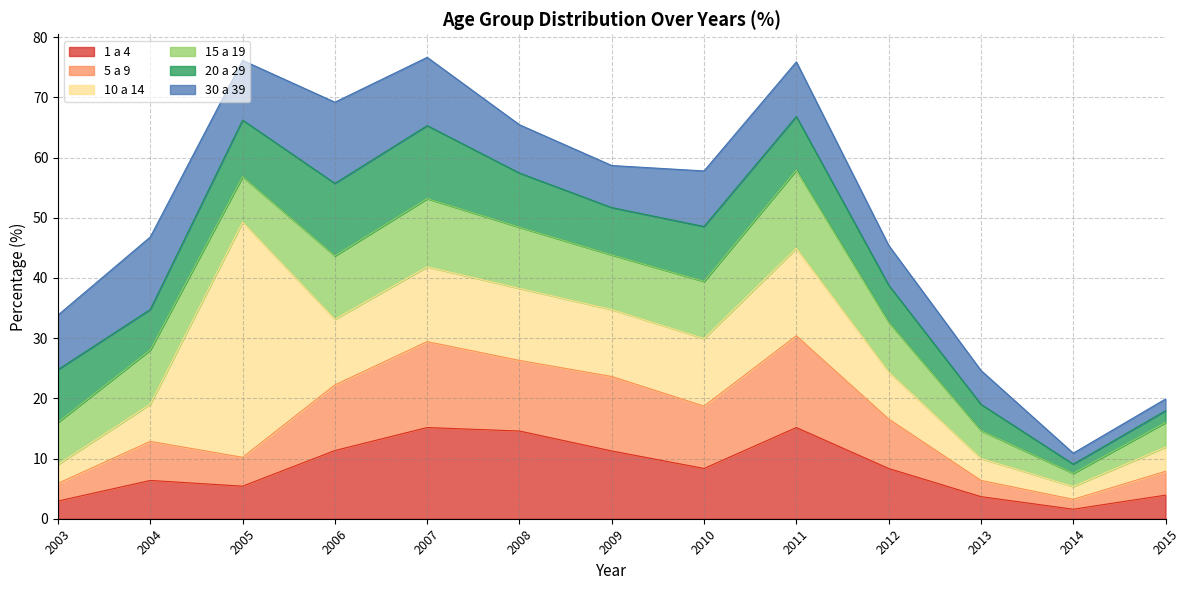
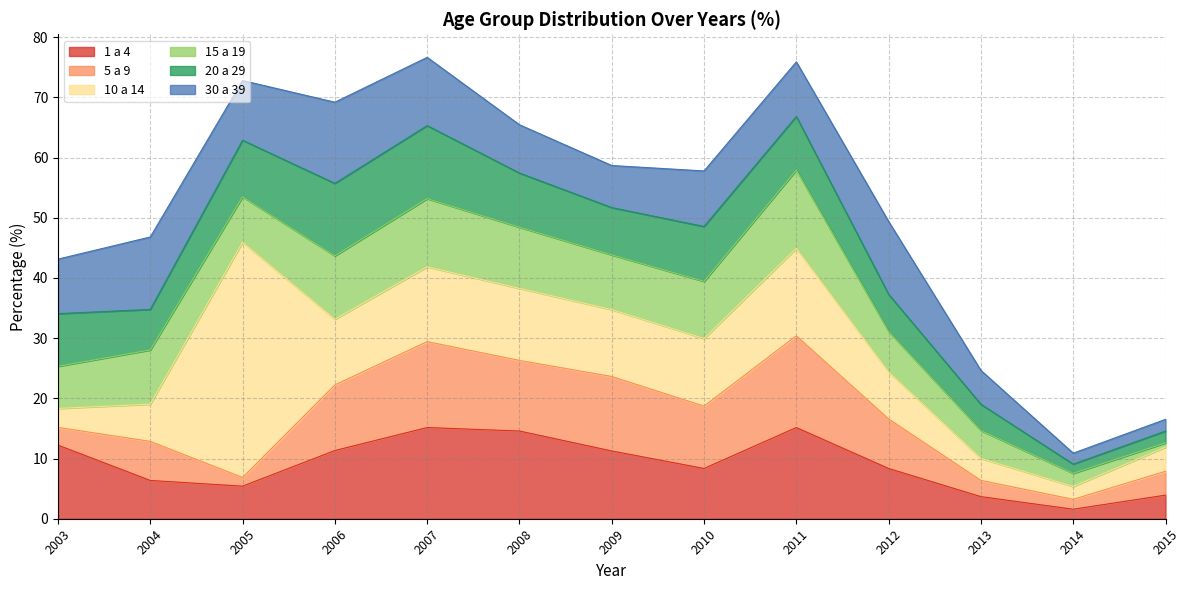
1 a 4, 2003: 3 -> 12
5 a 9, 2005: 5 -> 1
15 a 19, 2012: 8 -> 7
30 a 39, 2012: 7 -> 12
15 a 19, 2015: 4 -> 1
